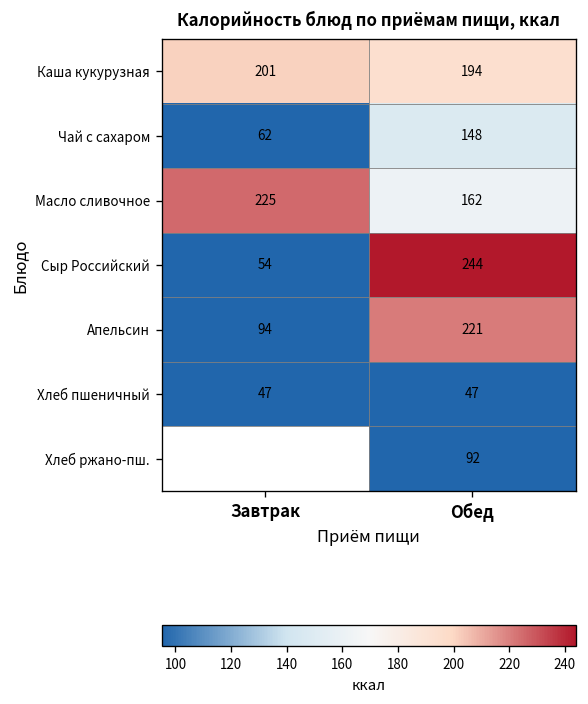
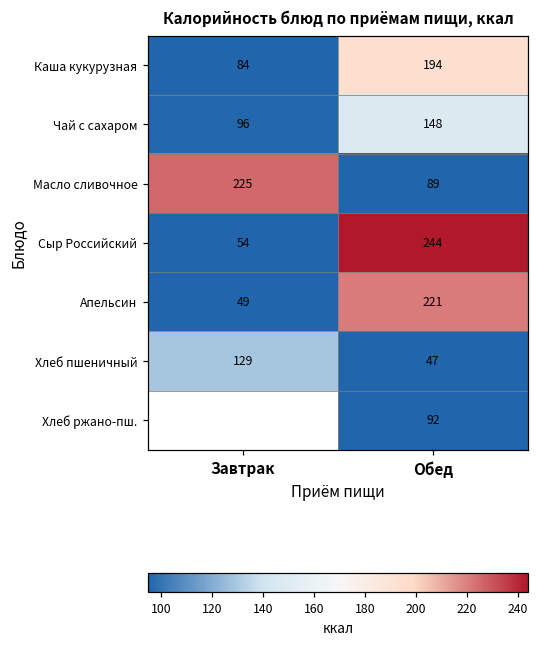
Каша кукурузная, Завтрак: 201 -> 84
Чай с сахаром, Завтрак: 62 -> 96
Масло сливочное, Обед: 162 -> 89
Апельсин, Завтрак: 94 -> 49
Хлеб пшеничный, Завтрак: 47 -> 129
